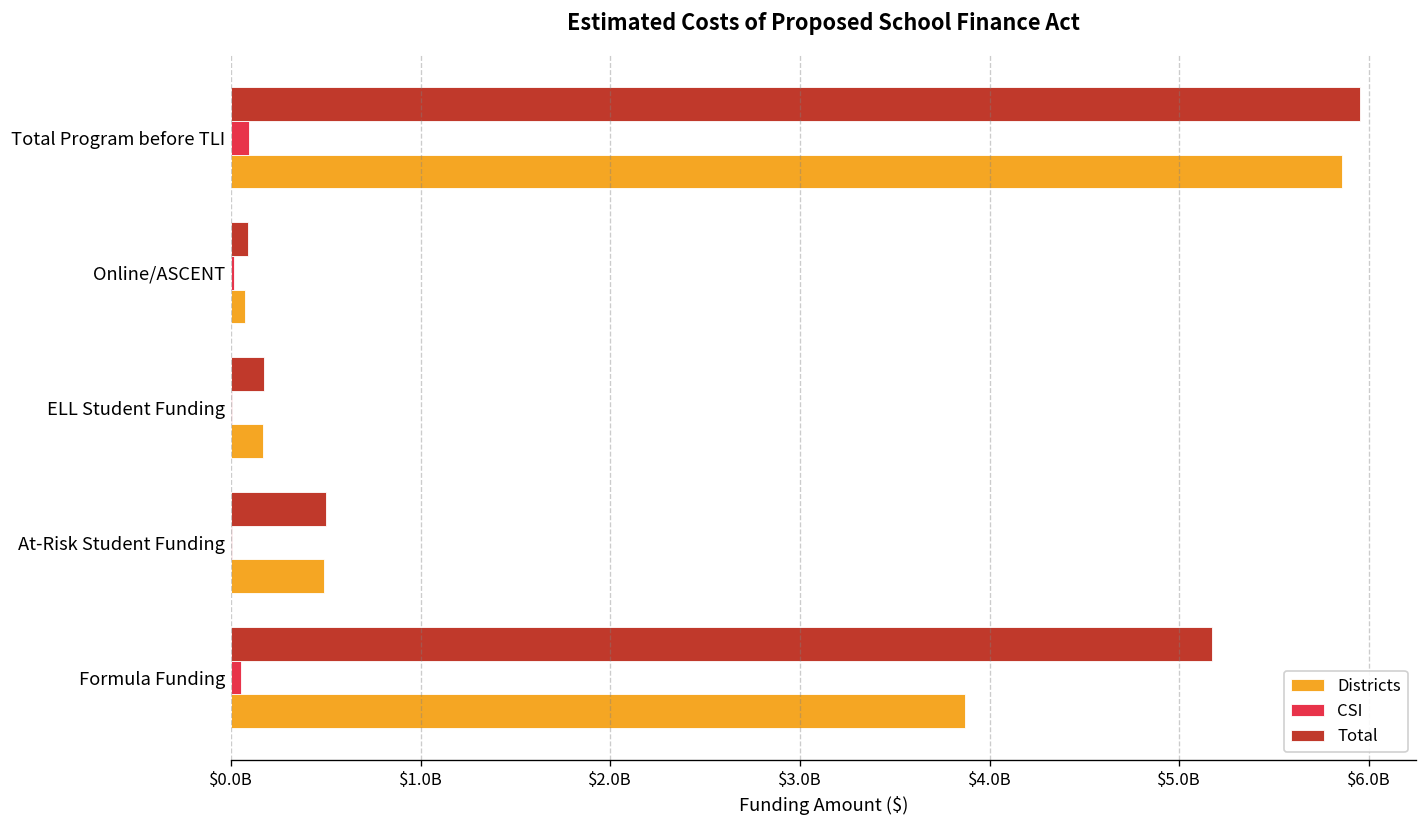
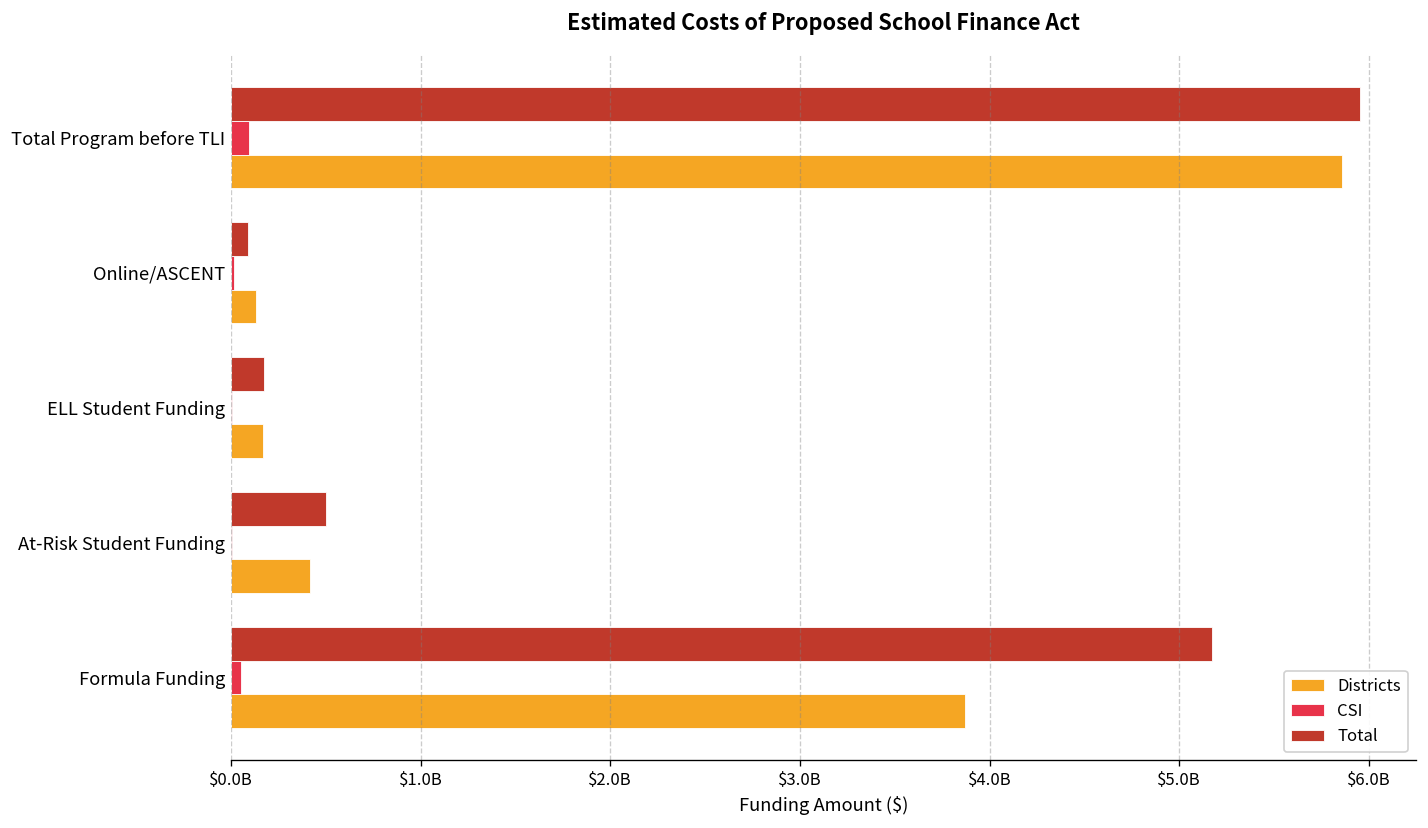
Districts, Online/ASCENT: $70000000 -> $130000000
Districts, At-Risk Student Funding: $490000000 -> $420000000
